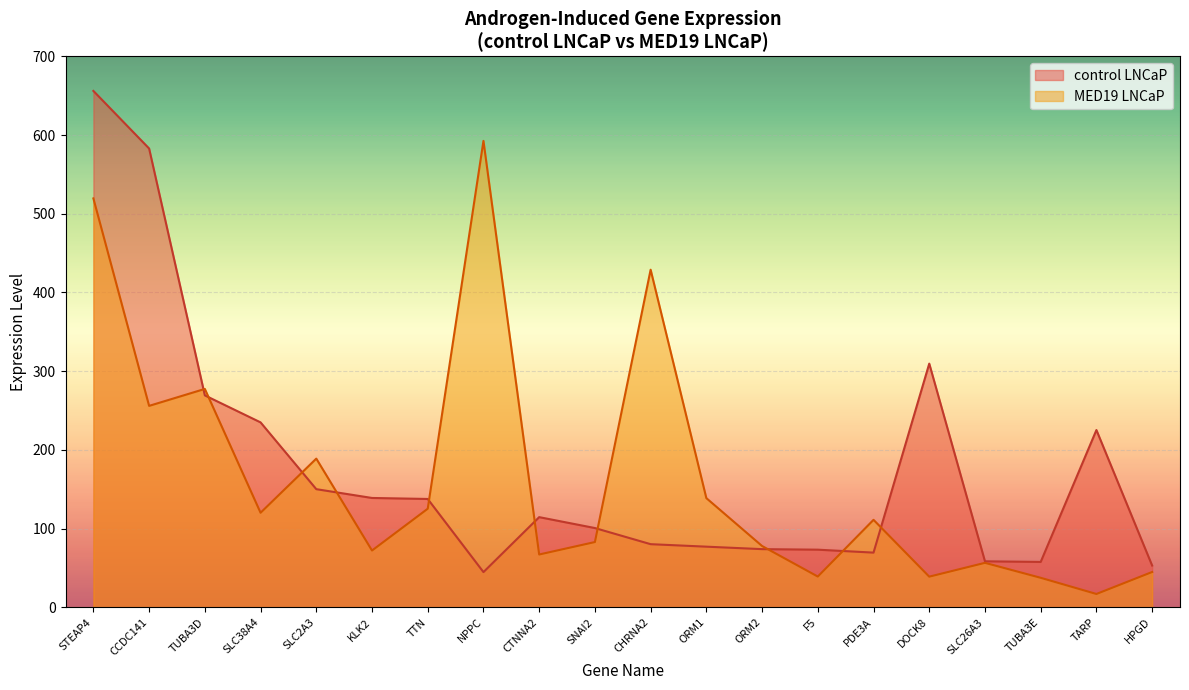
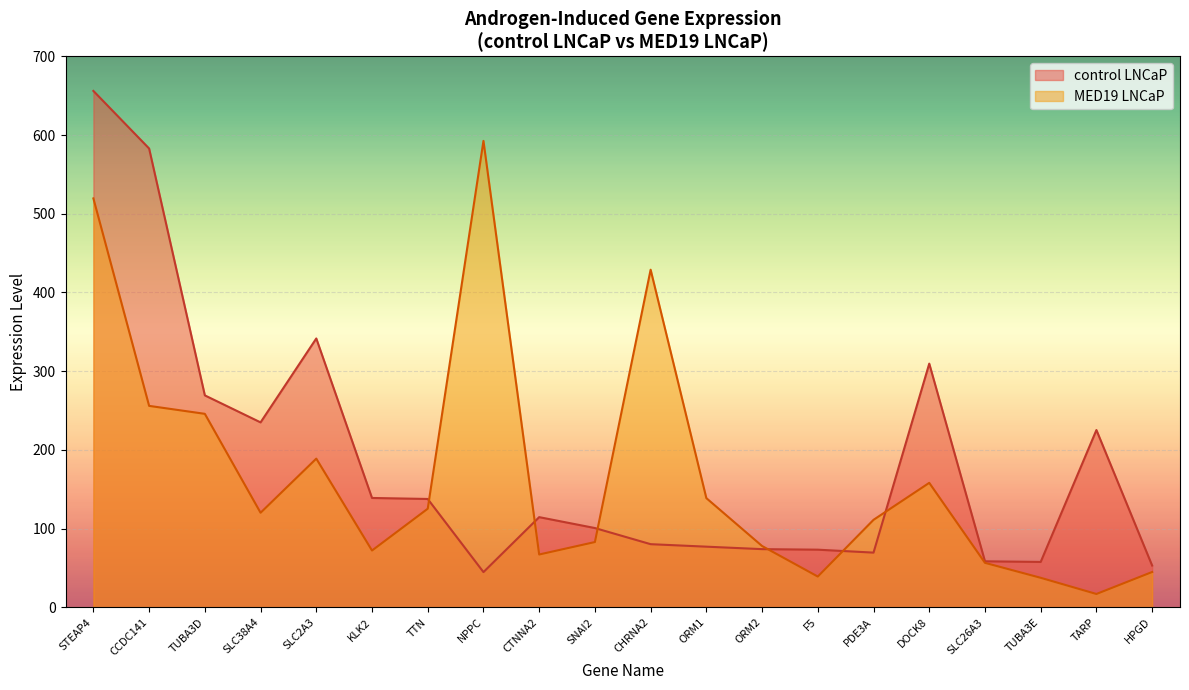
MED19 LNCaP, TUBA3D: 280 -> 250
control LNCaP, SLC2A3: 150 -> 340
MED19 LNCaP, DOCK8: 40 -> 160
